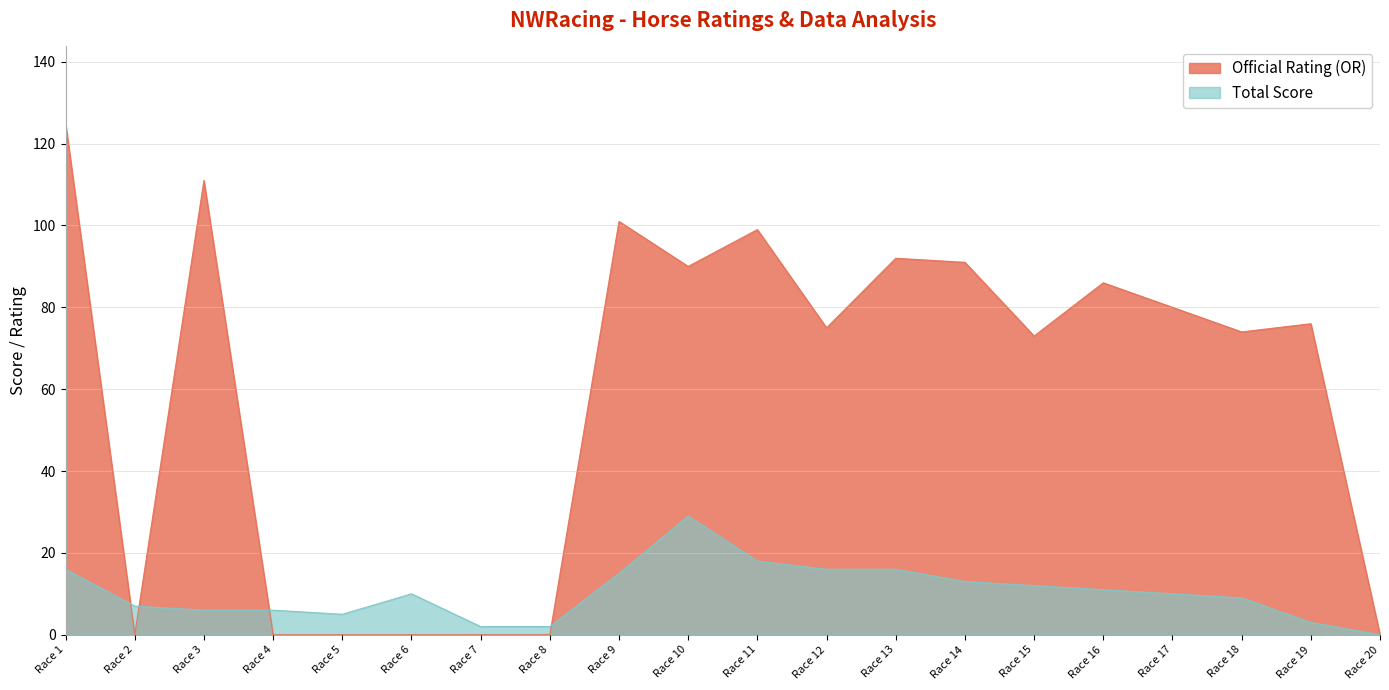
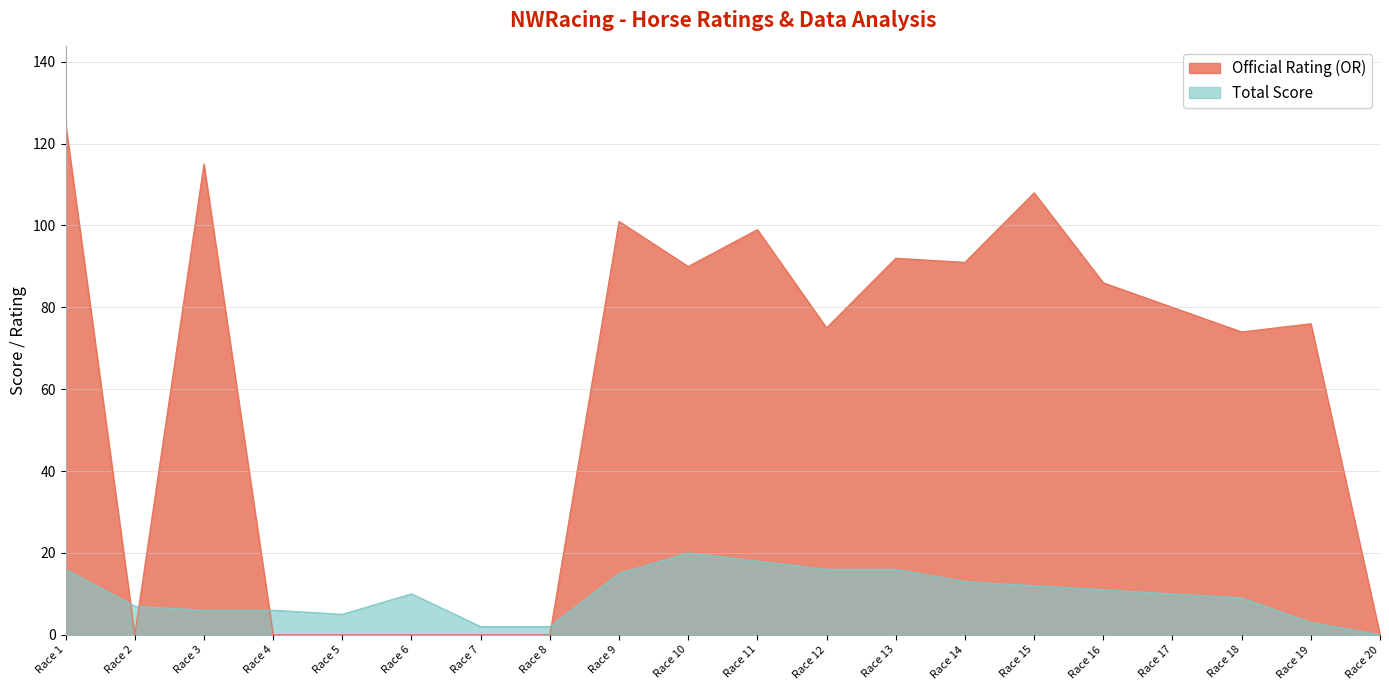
Official Rating (OR), Race 3: 111 -> 115
Total Score, Race 10: 29 -> 20
Official Rating (OR), Race 15: 73 -> 108
